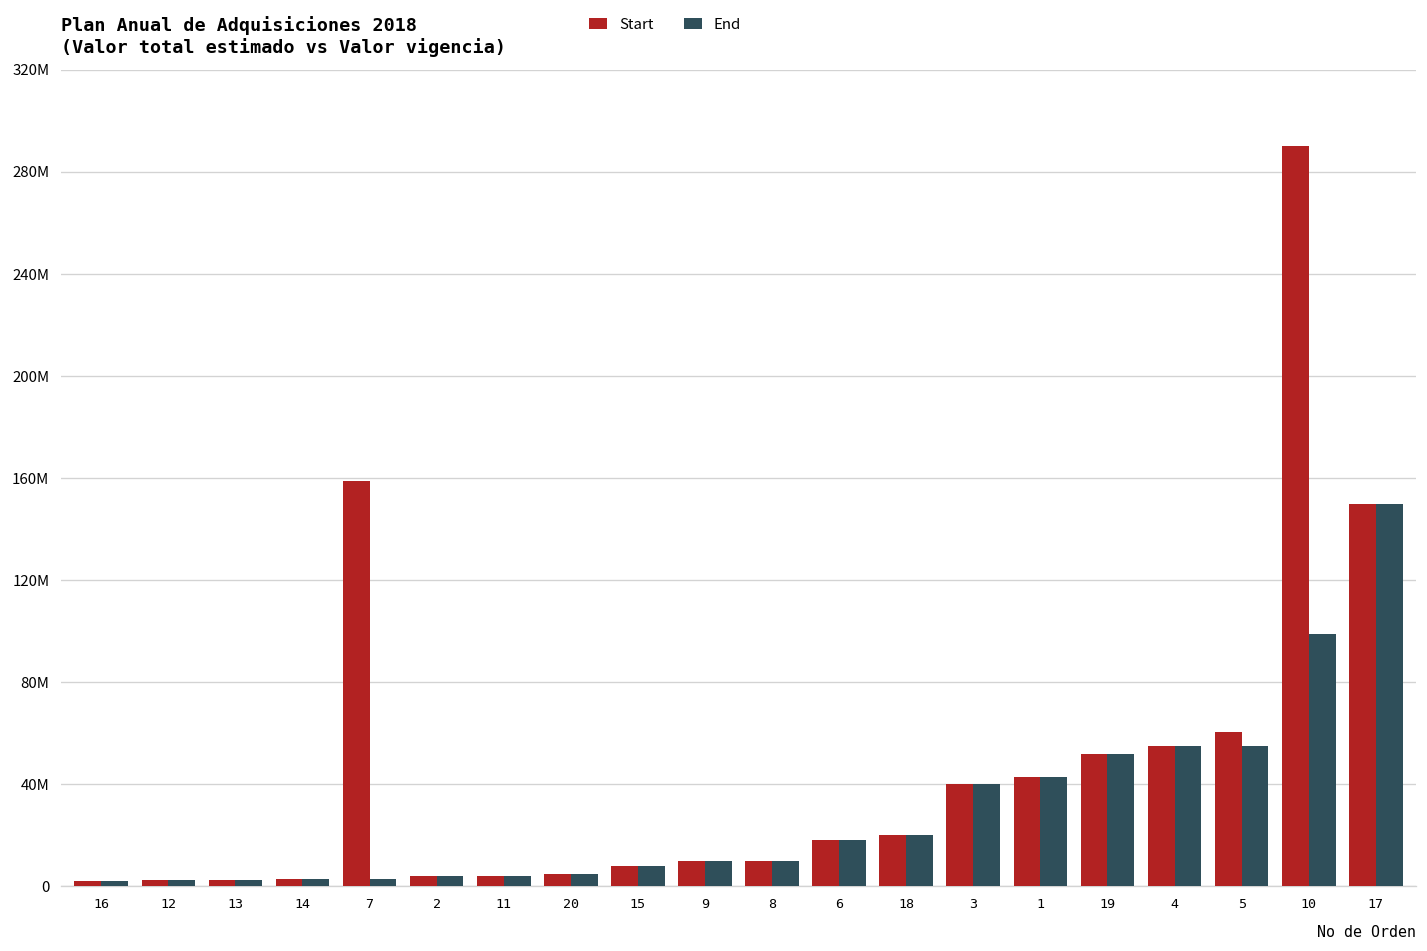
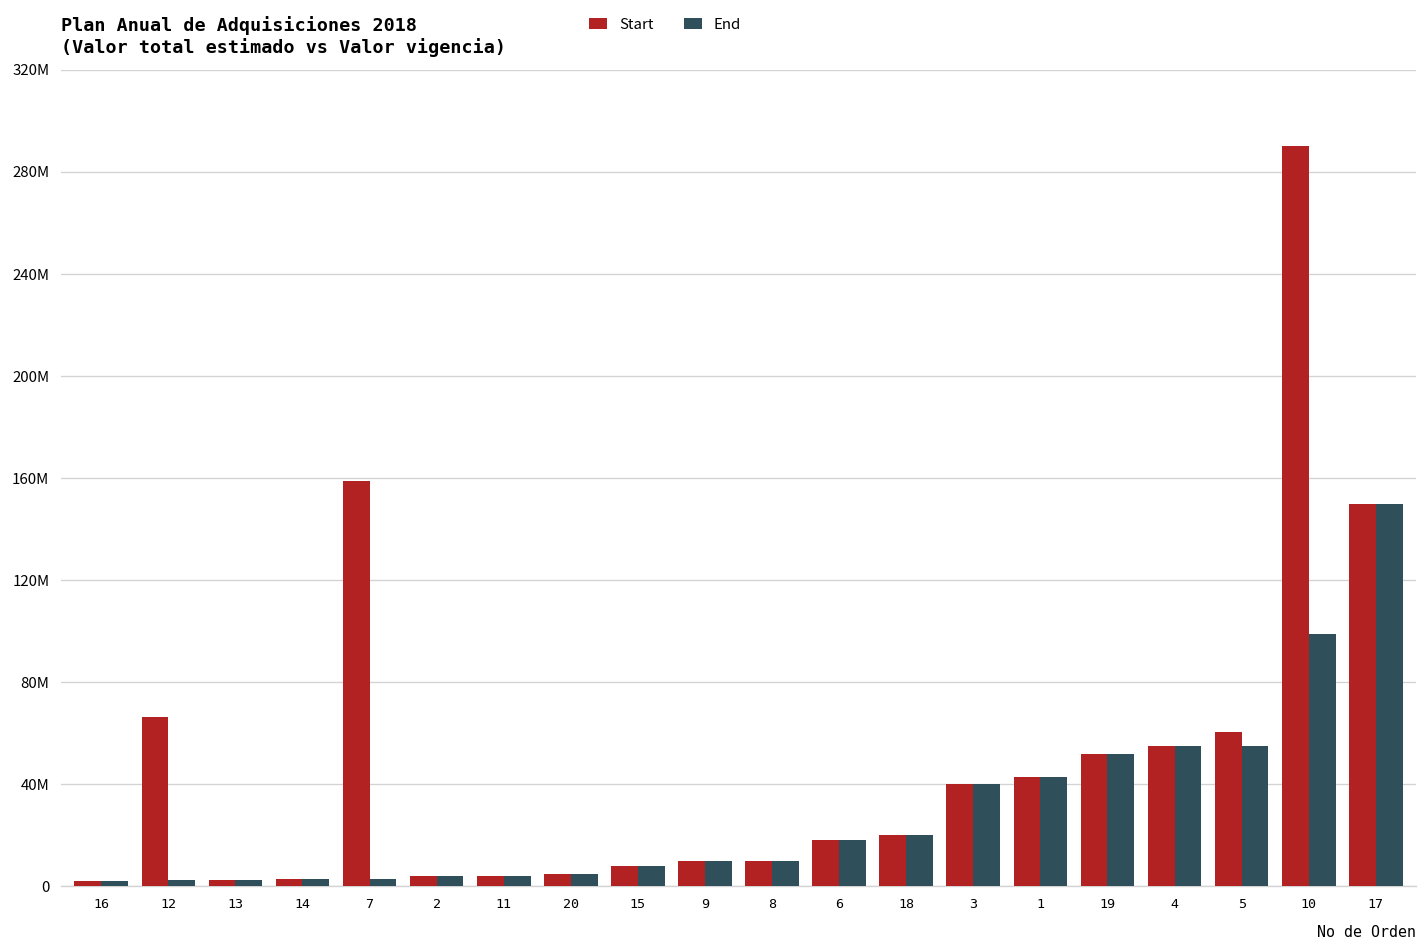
Start, 12: 2000000 -> 66000000
